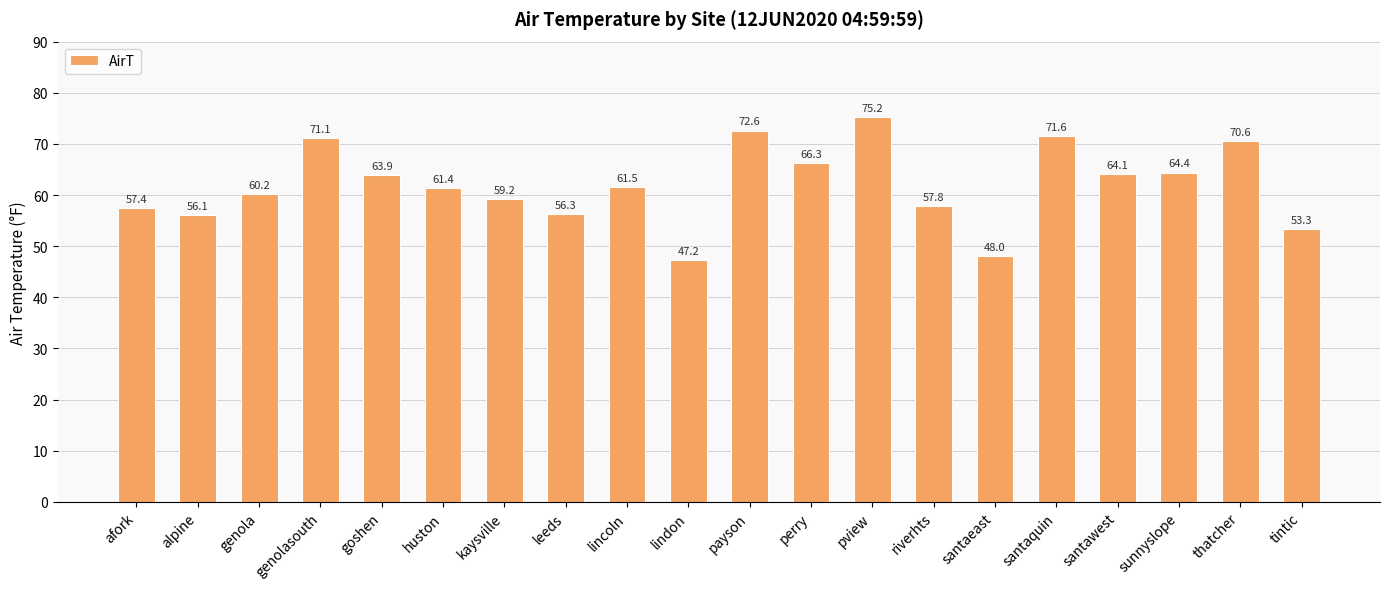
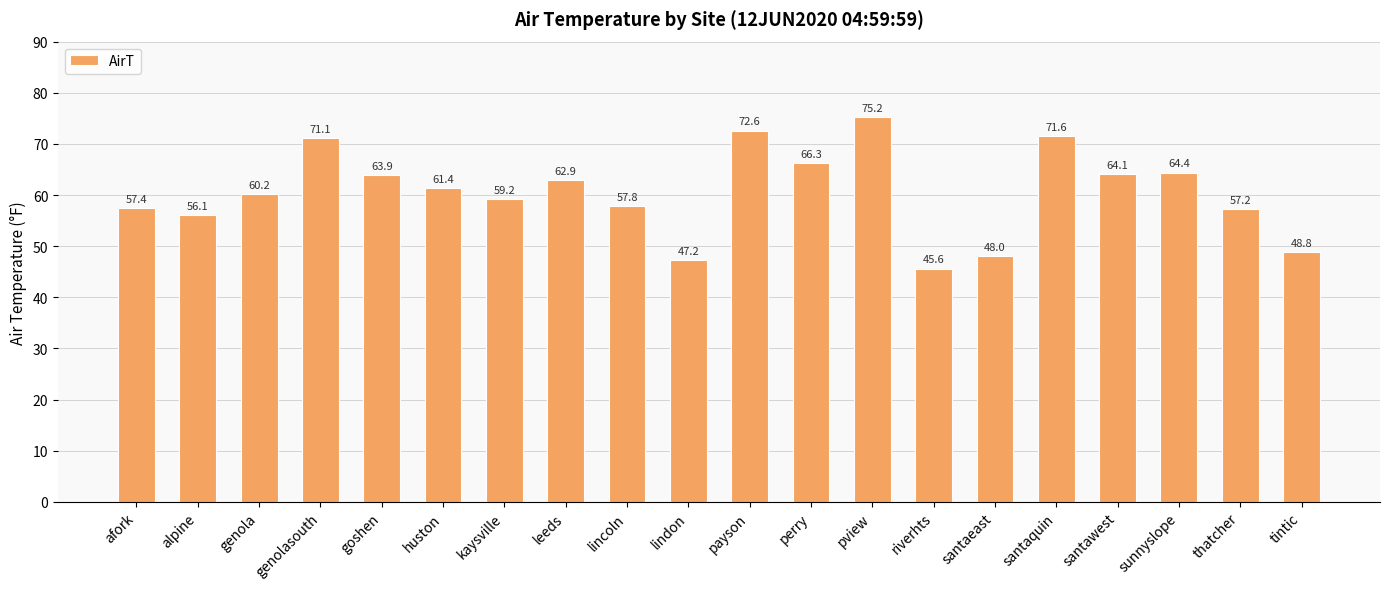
leeds: 56.3 -> 62.9
lincoln: 61.5 -> 57.8
riverhts: 57.8 -> 45.6
thatcher: 70.6 -> 57.2
tintic: 53.3 -> 48.8
